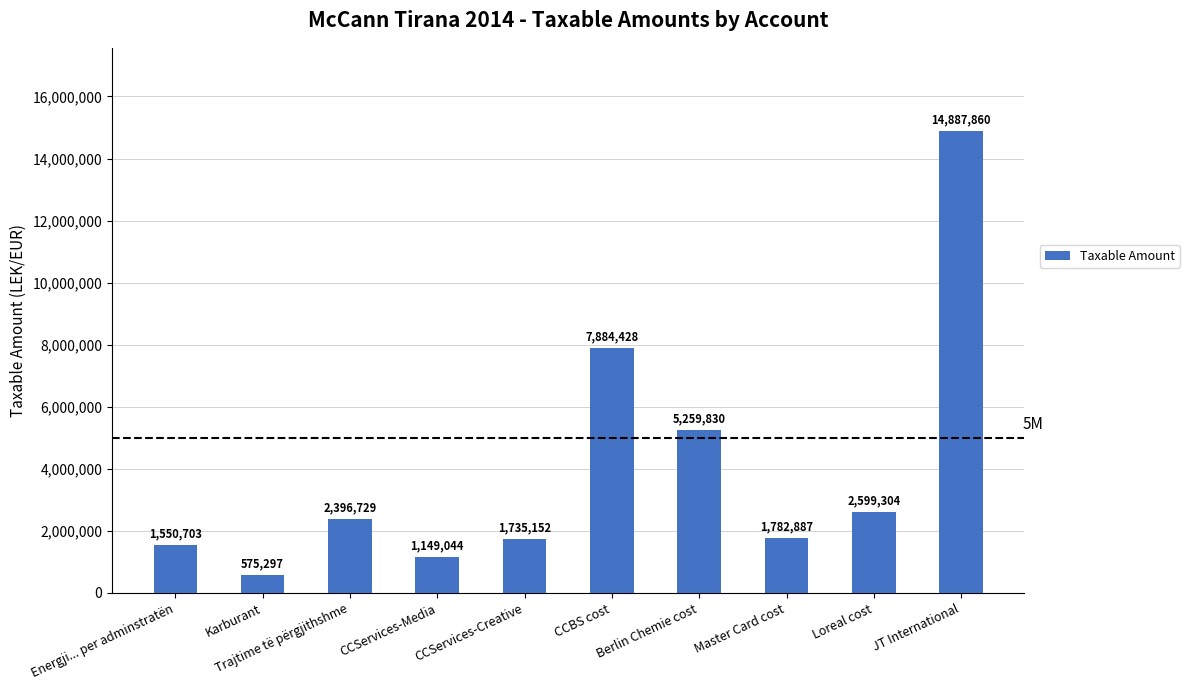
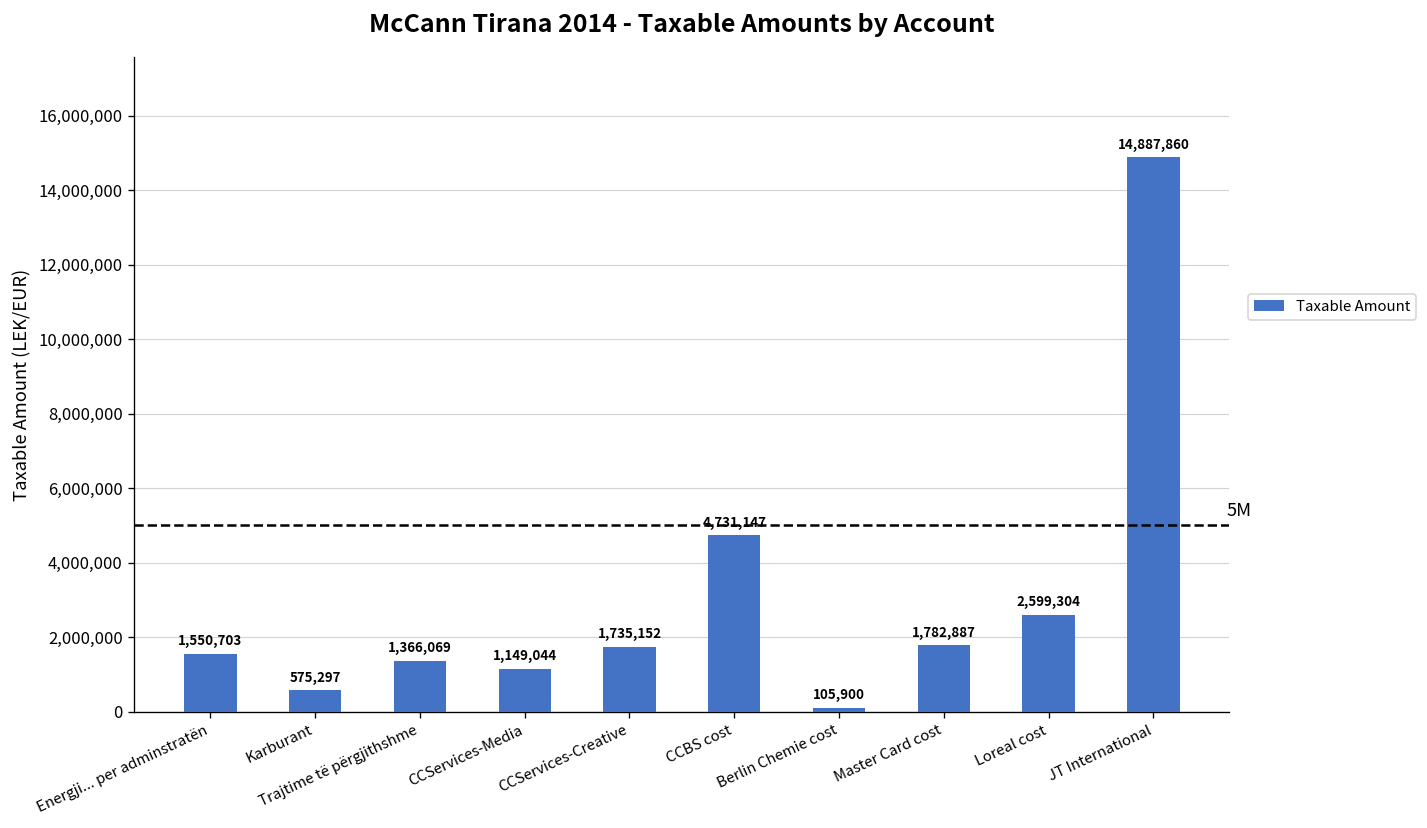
Trajtime të përgjithshme: 2,396,729 -> 1,366,069
CCBS cost: 7,884,428 -> 4,731,147
Berlin Chemie cost: 5,259,830 -> 105,900
